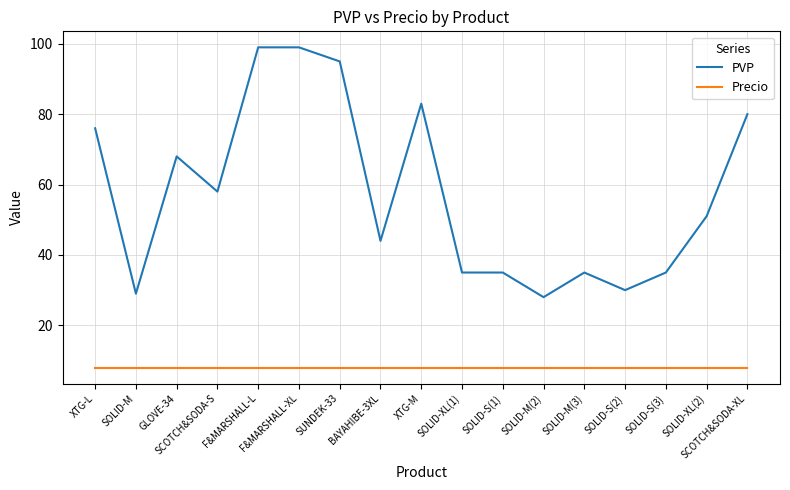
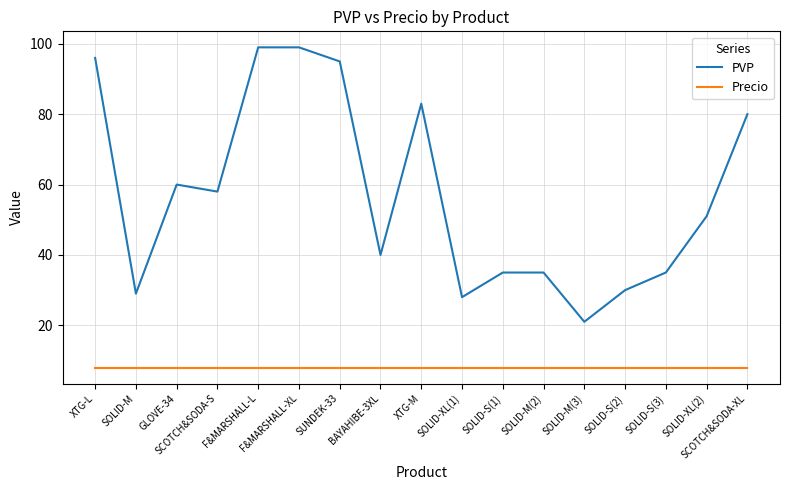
PVP, XTG-L: 76 -> 96
PVP, GLOVE-34: 68 -> 60
PVP, BAYAHIBE-3XL: 44 -> 40
PVP, SOLID-XL(1): 35 -> 28
PVP, SOLID-M(2): 28 -> 35
PVP, SOLID-M(3): 35 -> 21
